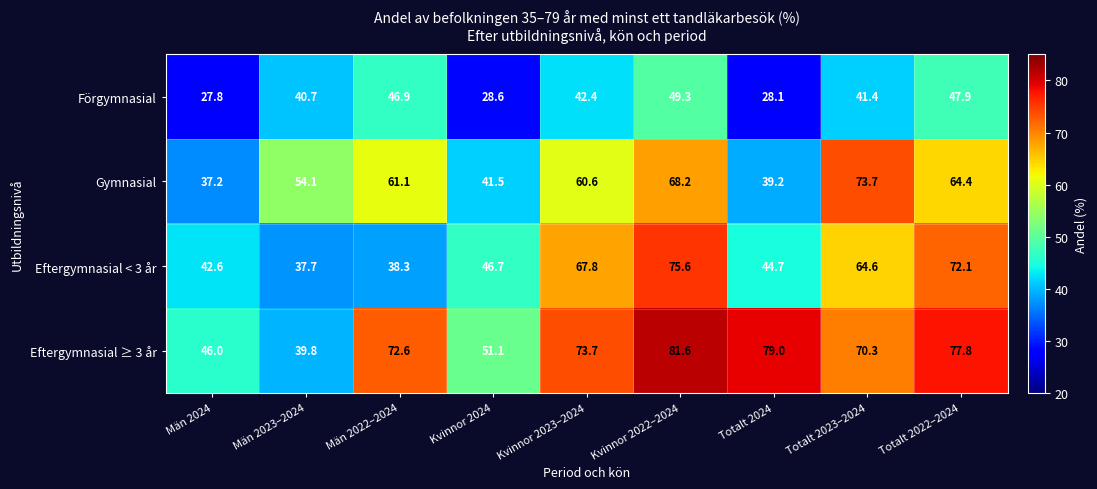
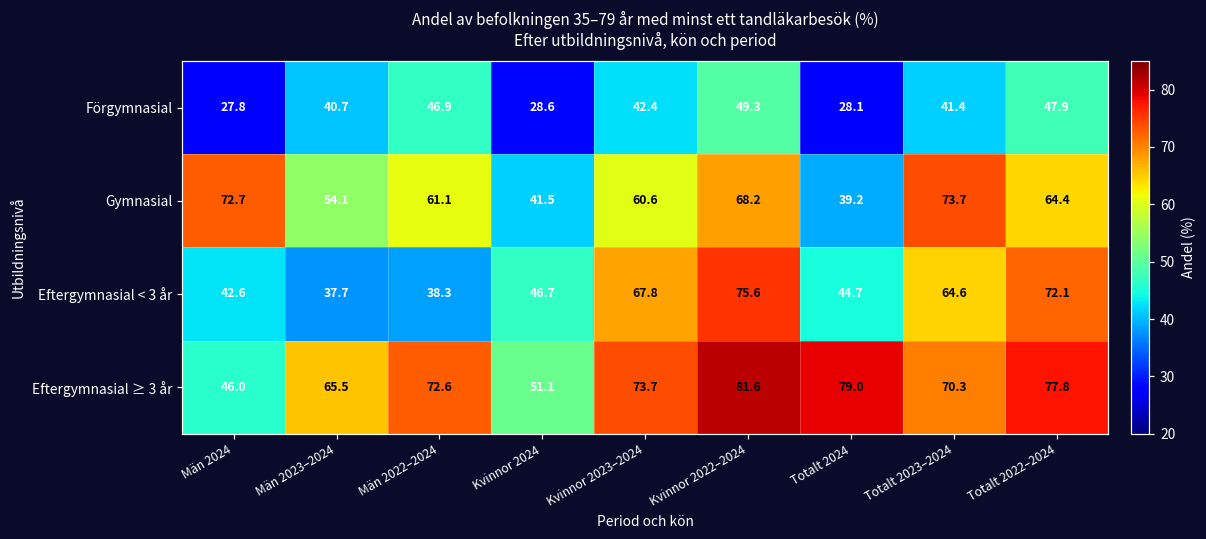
Gymnasial, Män 2024: 37.2 -> 72.7
Eftergymnasial ≥ 3 år, Män 2023–2024: 39.8 -> 65.5
